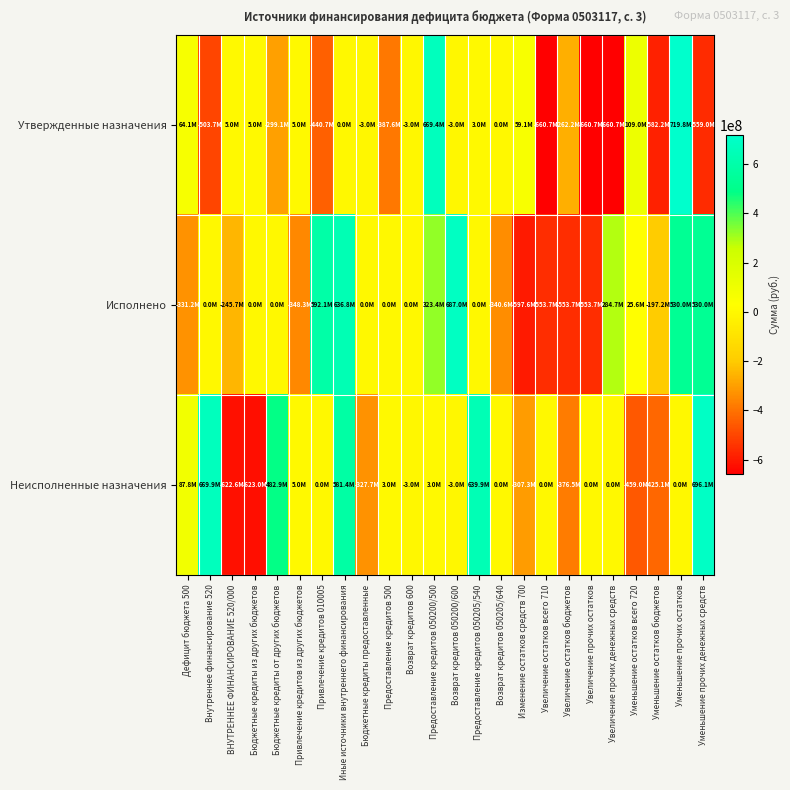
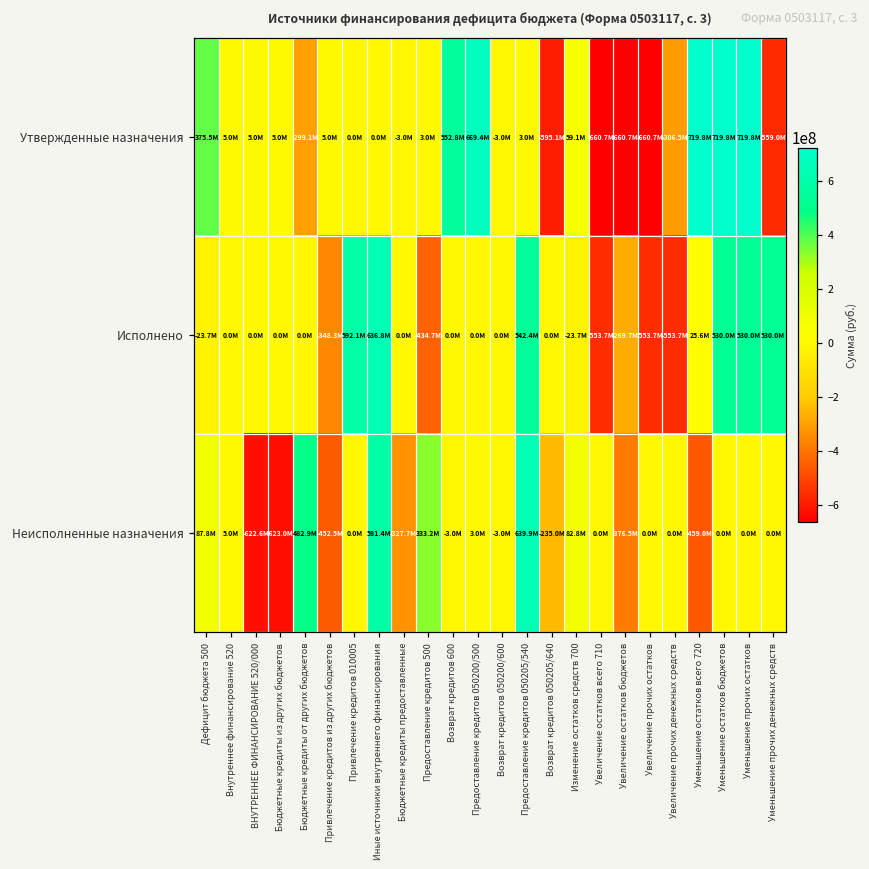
Утвержденные назначения, Дефицит бюджета 500: 64.1M -> 375.5M
Утвержденные назначения, Внутреннее финансирование 520: -503.7M -> 5.0M
Утвержденные назначения, Привлечение кредитов 010005: -440.7M -> 0.0M
Утвержденные назначения, Предоставление кредитов 500: -387.6M -> 3.0M
Утвержденные назначения, Возврат кредитов 600: -3.0M -> 552.8M
Утвержденные назначения, Возврат кредитов 050205/640: 0.0M -> -595.1M
Утвержденные назначения, Увеличение остатков бюджетов: -262.2M -> -660.7M
Утвержденные назначения, Увеличение прочих денежных средств: -660.7M -> -306.5M
Утвержденные назначения, Уменьшение остатков всего 720: 109.0M -> 719.8M
Утвержденные назначения, Уменьшение остатков бюджетов: -582.2M -> 719.8M
Исполнено, Дефицит бюджета 500: -331.2M -> -23.7M
Исполнено, ВНУТРЕННЕЕ ФИНАНСИРОВАНИЕ 520/000: -245.7M -> 0.0M
Исполнено, Предоставление кредитов 500: 0.0M -> -434.7M
Исполнено, Предоставление кредитов 050200/500: 323.4M -> 0.0M
Исполнено, Возврат кредитов 050200/600: 687.0M -> 0.0M
Исполнено, Предоставление кредитов 050205/540: 0.0M -> 542.4M
Исполнено, Возврат кредитов 050205/640: -340.6M -> 0.0M
Исполнено, Изменение остатков средств 700: -597.6M -> -23.7M
Исполнено, Увеличение остатков бюджетов: -553.7M -> -269.7M
Исполнено, Увеличение прочих денежных средств: 284.7M -> -553.7M
Исполнено, Уменьшение остатков бюджетов: -197.2M -> 530.0M
Неисполненные назначения, Внутреннее финансирование 520: 669.9M -> 5.0M
Неисполненные назначения, Привлечение кредитов из других бюджетов: 5.0M -> -452.5M
Неисполненные назначения, Предоставление кредитов 500: 3.0M -> 333.2M
Неисполненные назначения, Возврат кредитов 050205/640: 0.0M -> -235.0M
Неисполненные назначения, Изменение остатков средств 700: -307.3M -> 82.8M
Неисполненные назначения, Уменьшение остатков бюджетов: -425.1M -> 0.0M
Неисполненные назначения, Уменьшение прочих денежных средств: 696.1M -> 0.0M
